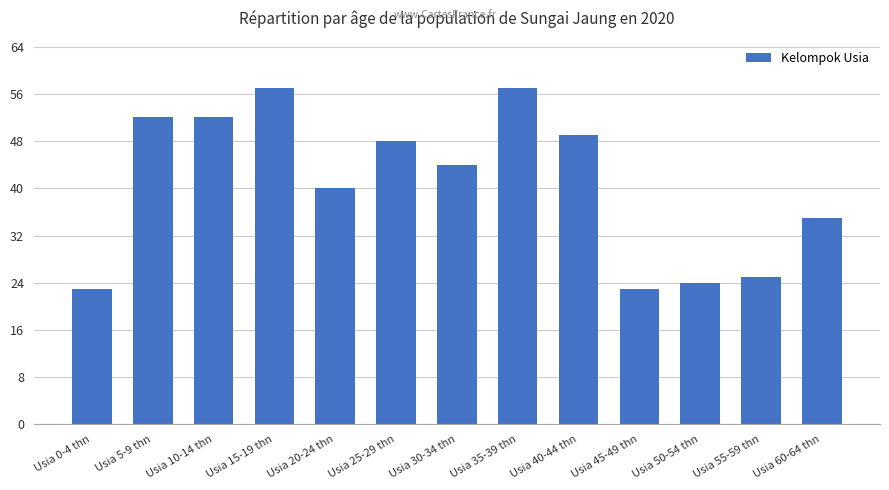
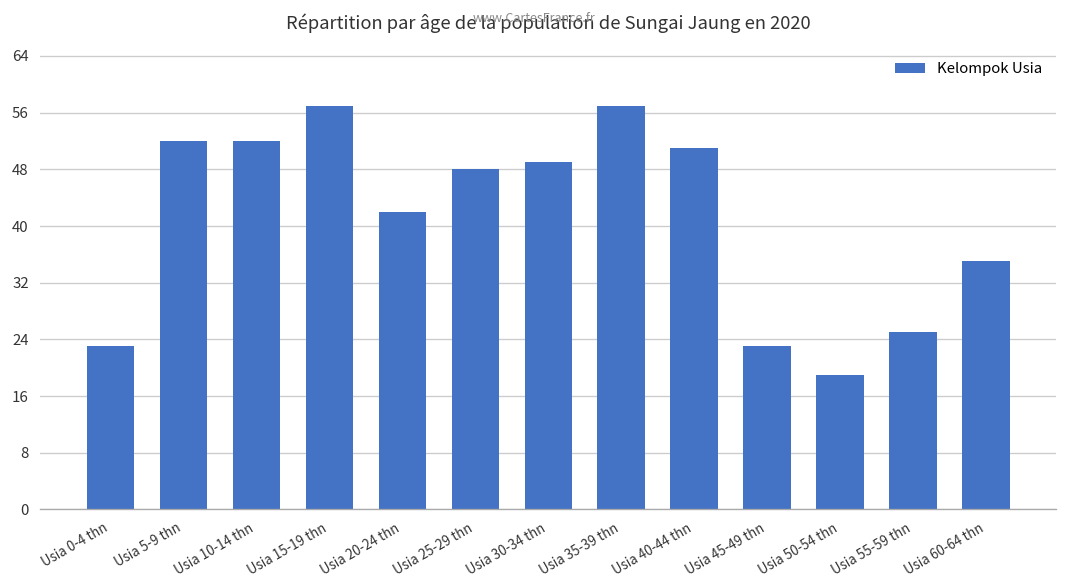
Usia 20-24 thn: 40 -> 42
Usia 30-34 thn: 44 -> 49
Usia 40-44 thn: 49 -> 51
Usia 50-54 thn: 24 -> 19
